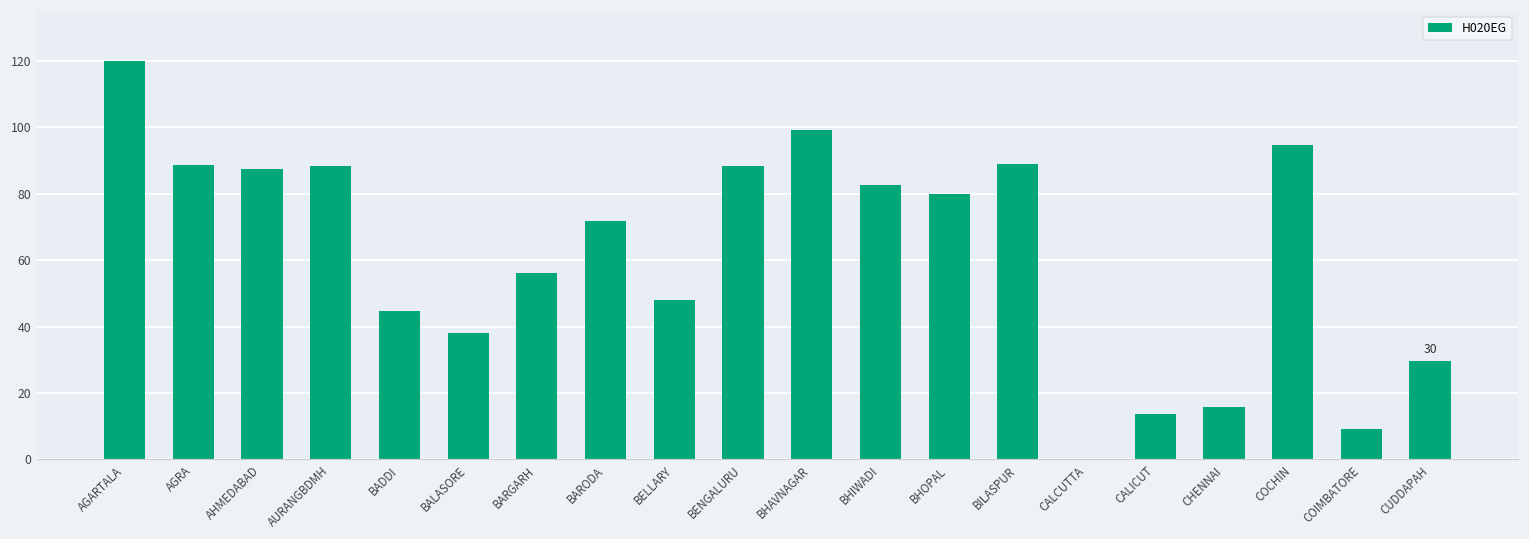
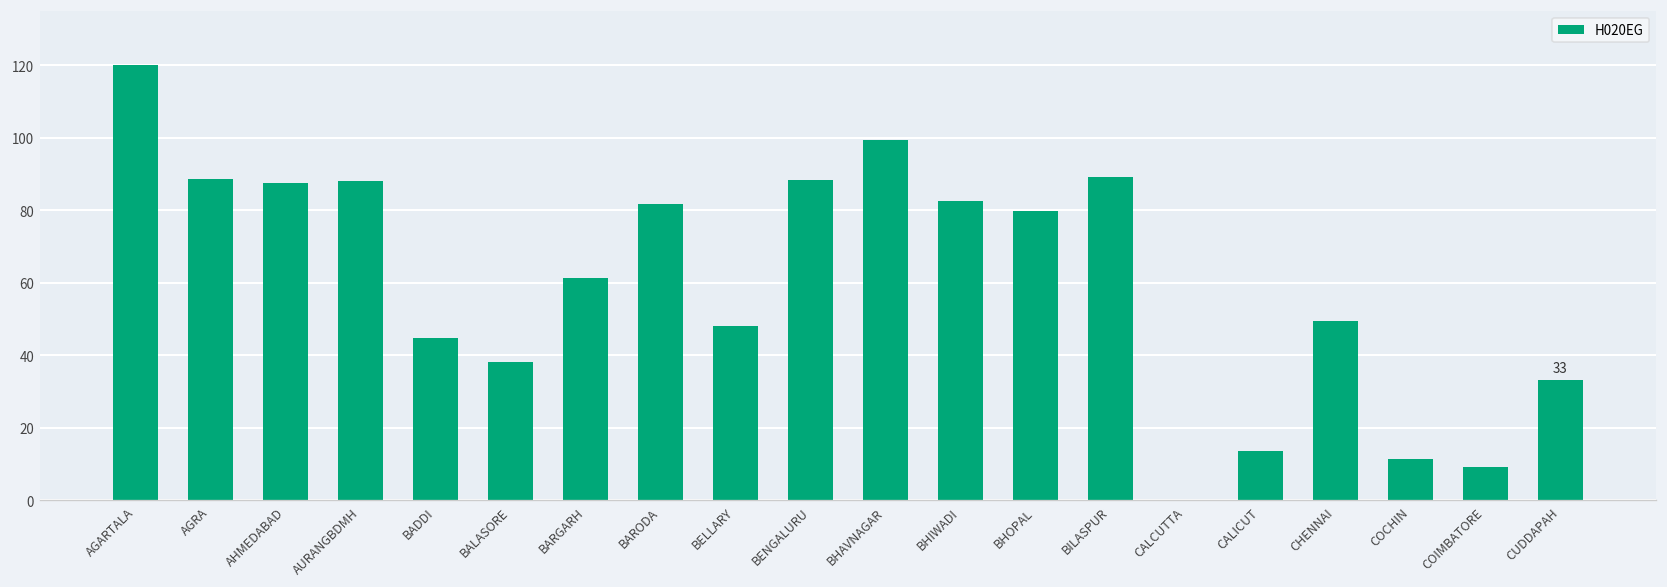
BARGARH: 56 -> 61
BARODA: 72 -> 82
CHENNAI: 16 -> 49
COCHIN: 95 -> 11
CUDDAPAH: 30 -> 33
